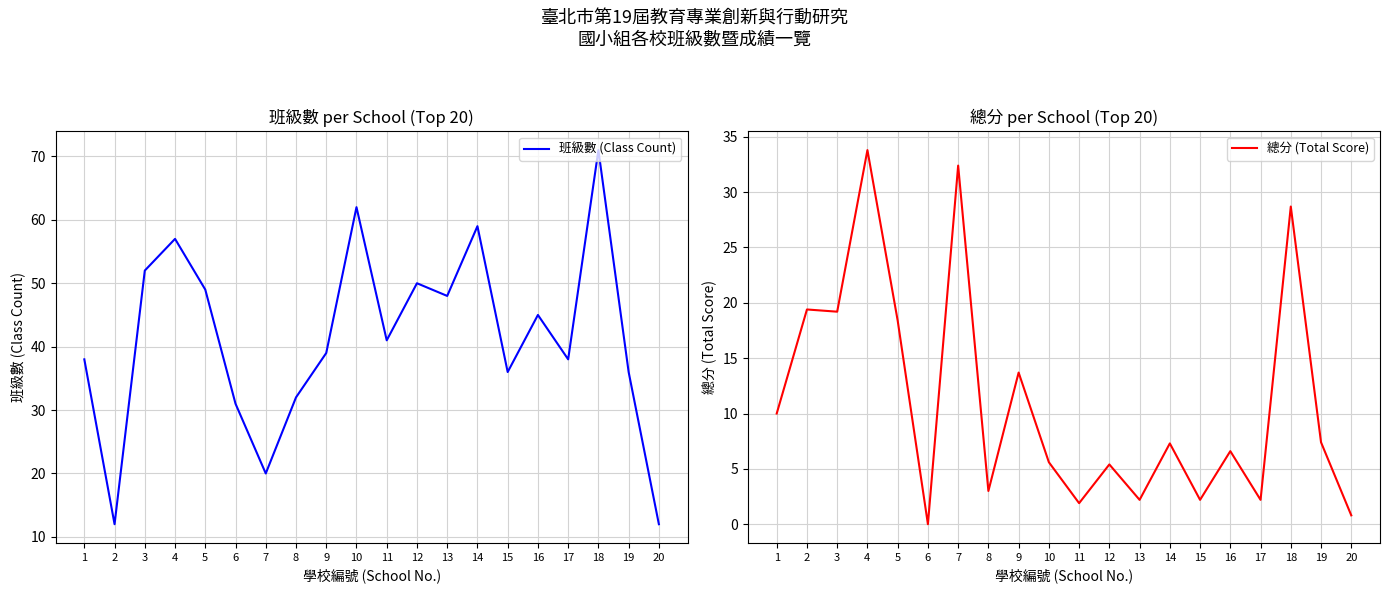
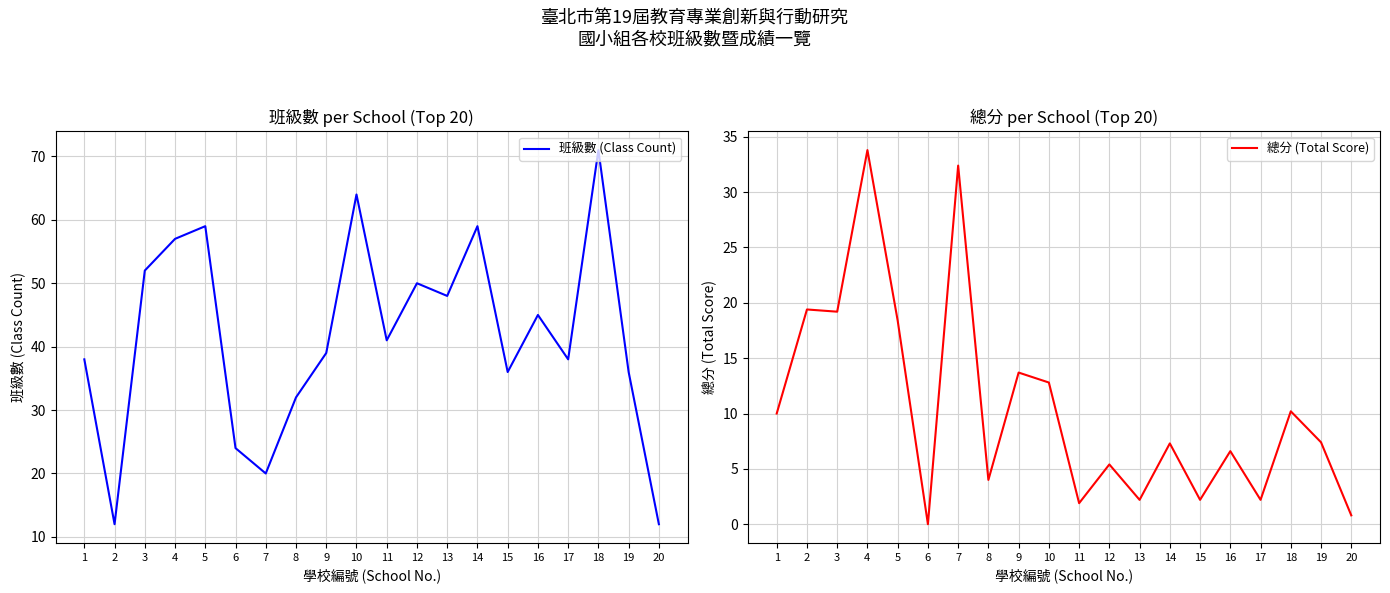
班級數 per School (Top 20), 5: 49 -> 59
班級數 per School (Top 20), 6: 31 -> 24
班級數 per School (Top 20), 10: 62 -> 64
總分 per School (Top 20), 8: 3 -> 4
總分 per School (Top 20), 10: 5.6 -> 12.8
總分 per School (Top 20), 18: 28.7 -> 10.2
